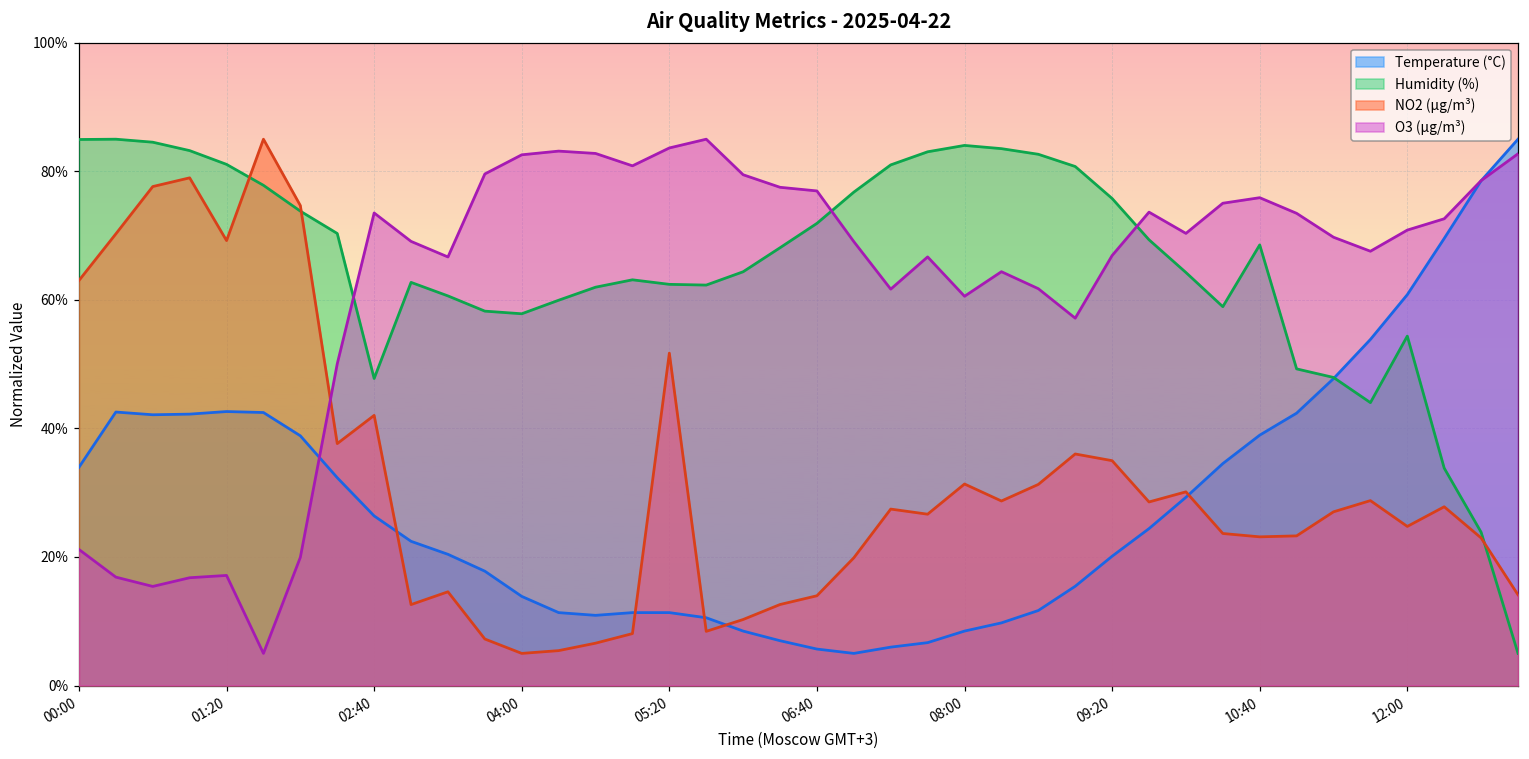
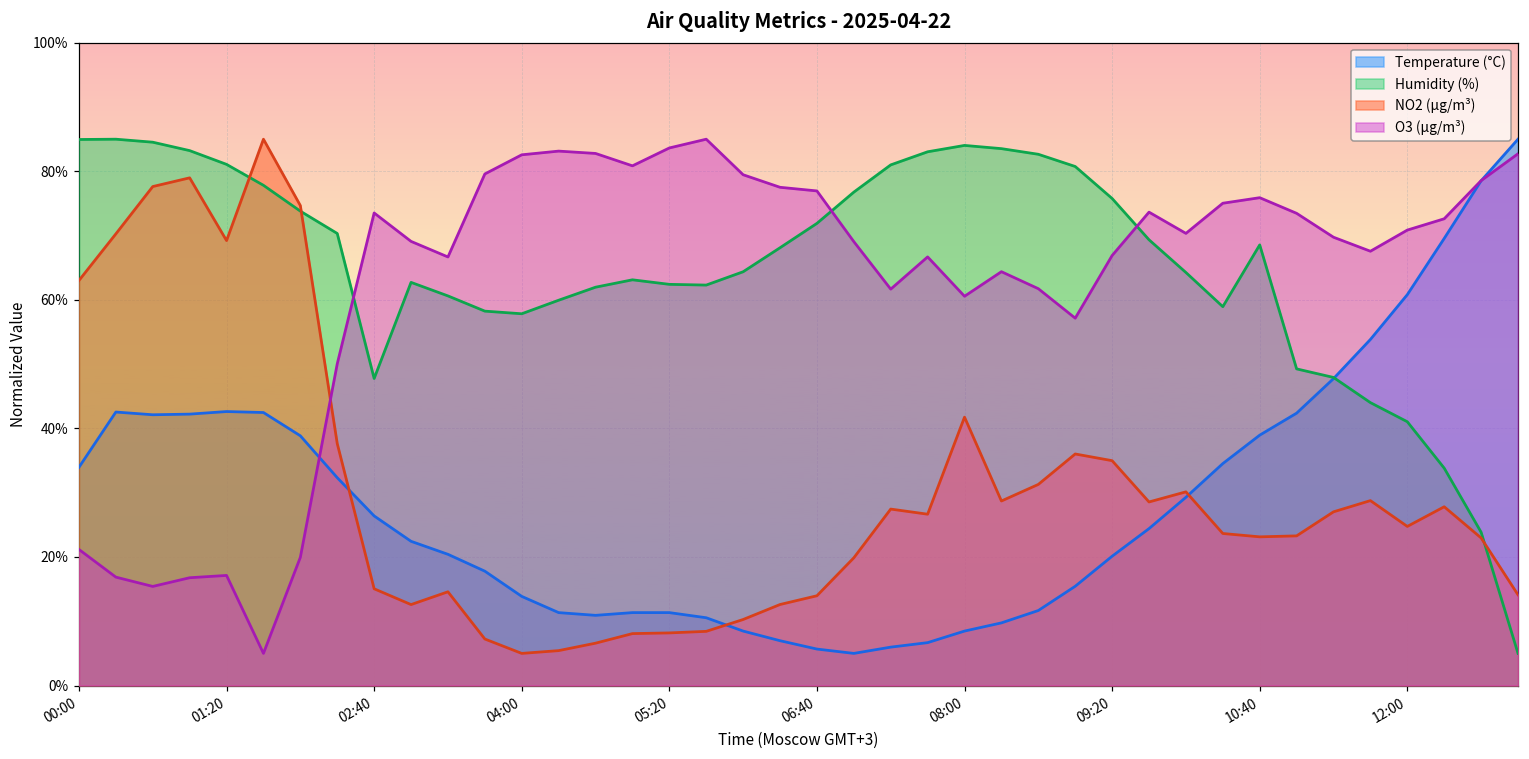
NO2 (µg/m³), 02:40: 42% -> 15%
NO2 (µg/m³), 05:20: 52% -> 8%
NO2 (µg/m³), 08:00: 31% -> 42%
Humidity (%), 12:00: 54% -> 41%
